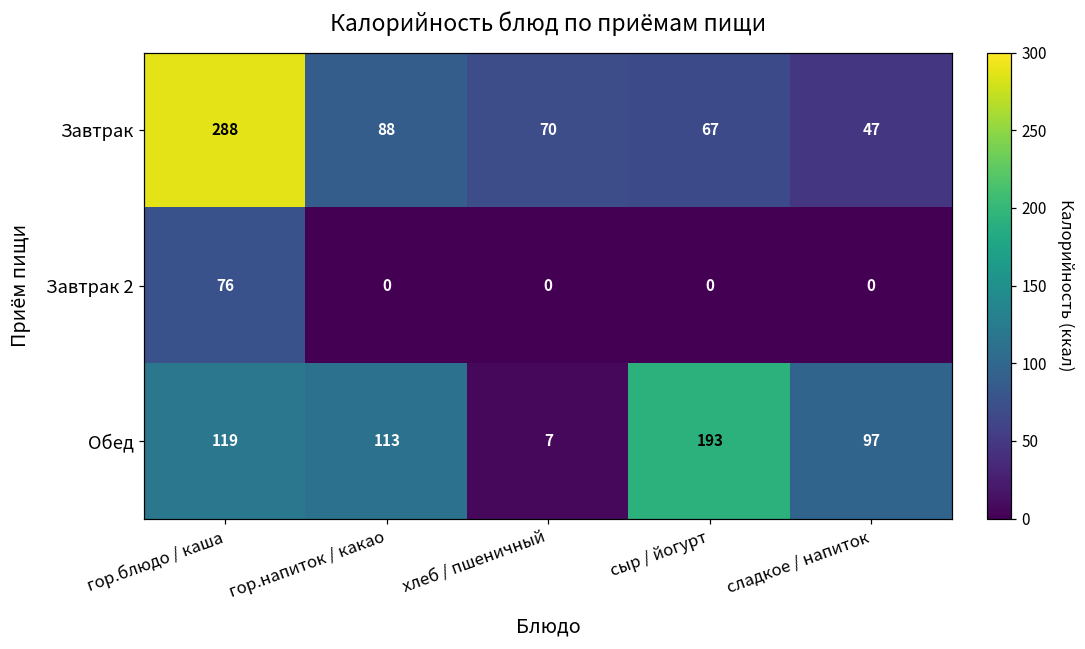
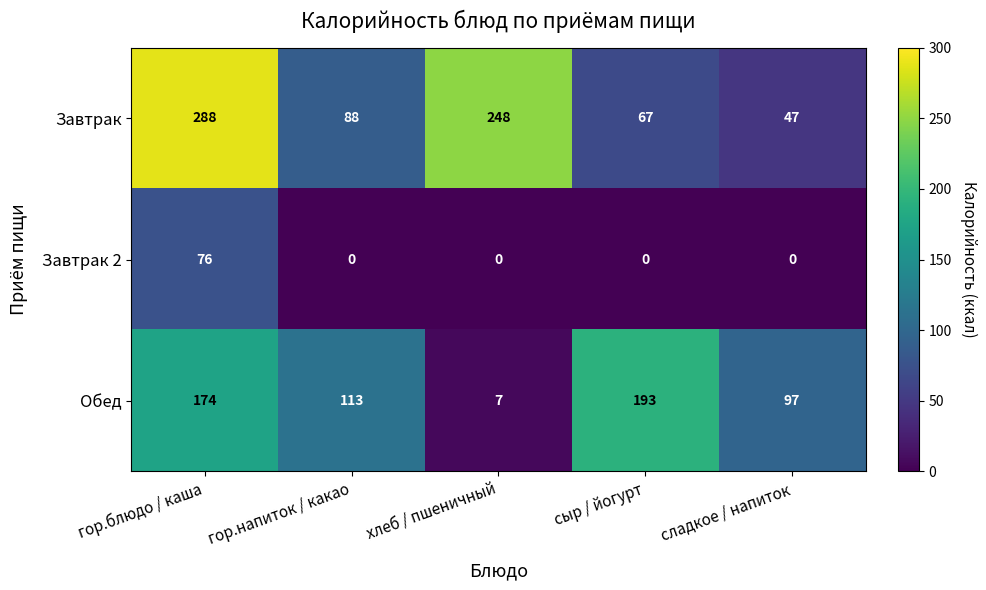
Завтрак, хлеб / пшеничный: 70 -> 248
Обед, гор.блюдо / каша: 119 -> 174
